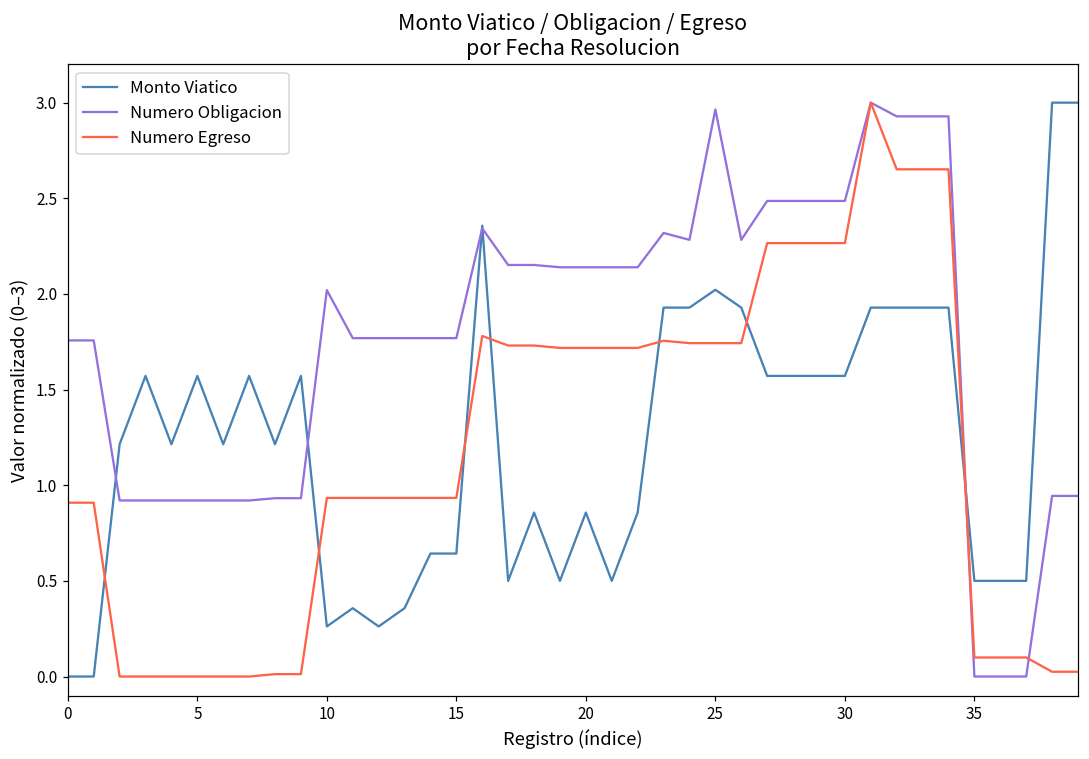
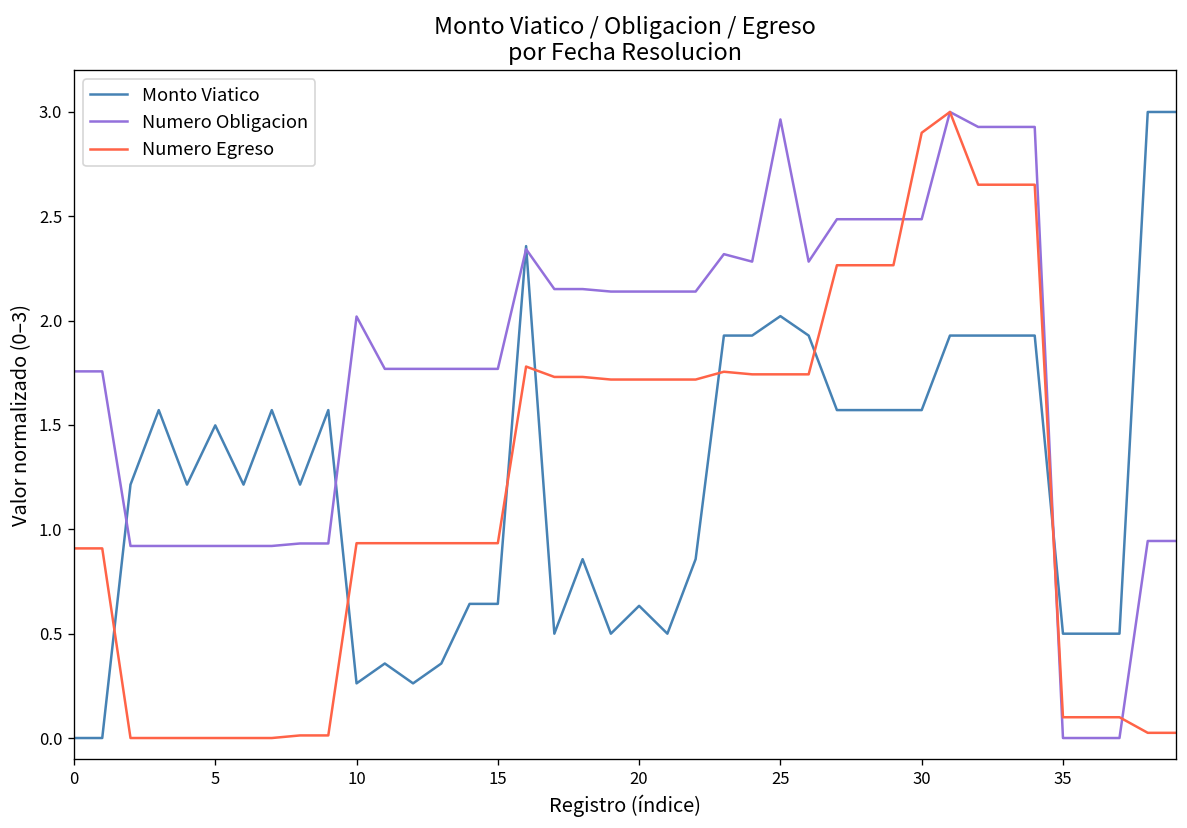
Monto Viatico, 5: 1.57 -> 1.50
Monto Viatico, 20: 0.86 -> 0.63
Numero Egreso, 30: 2.27 -> 2.90
